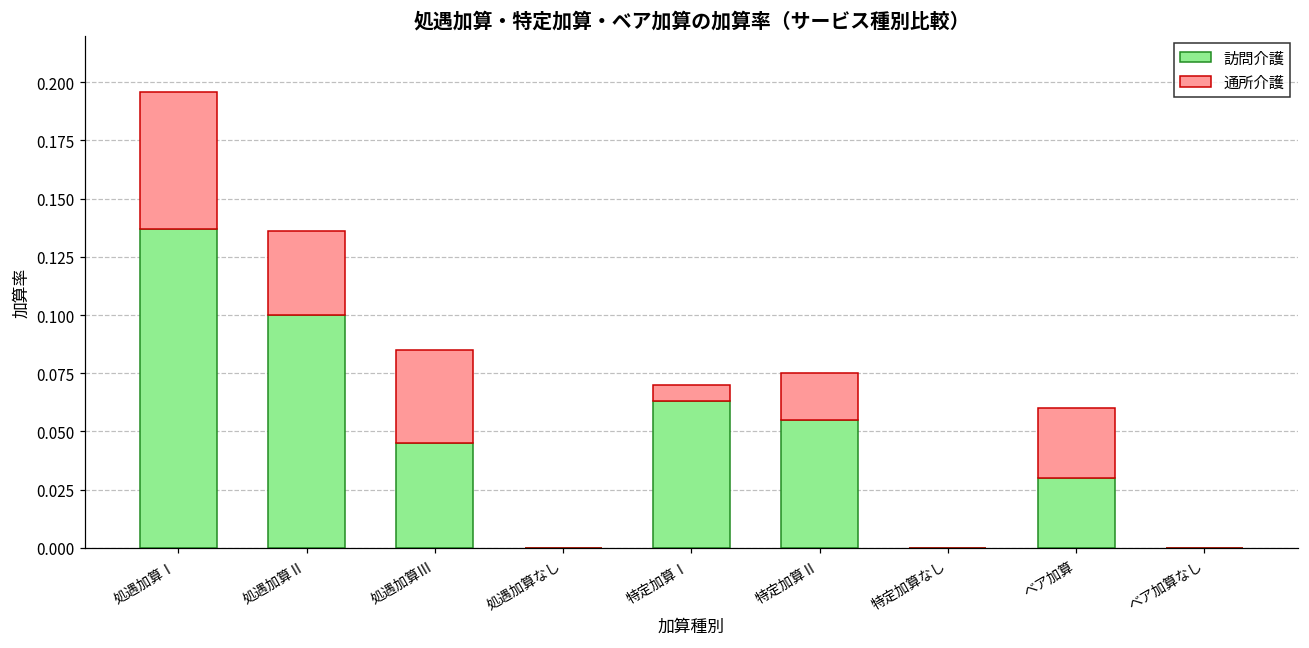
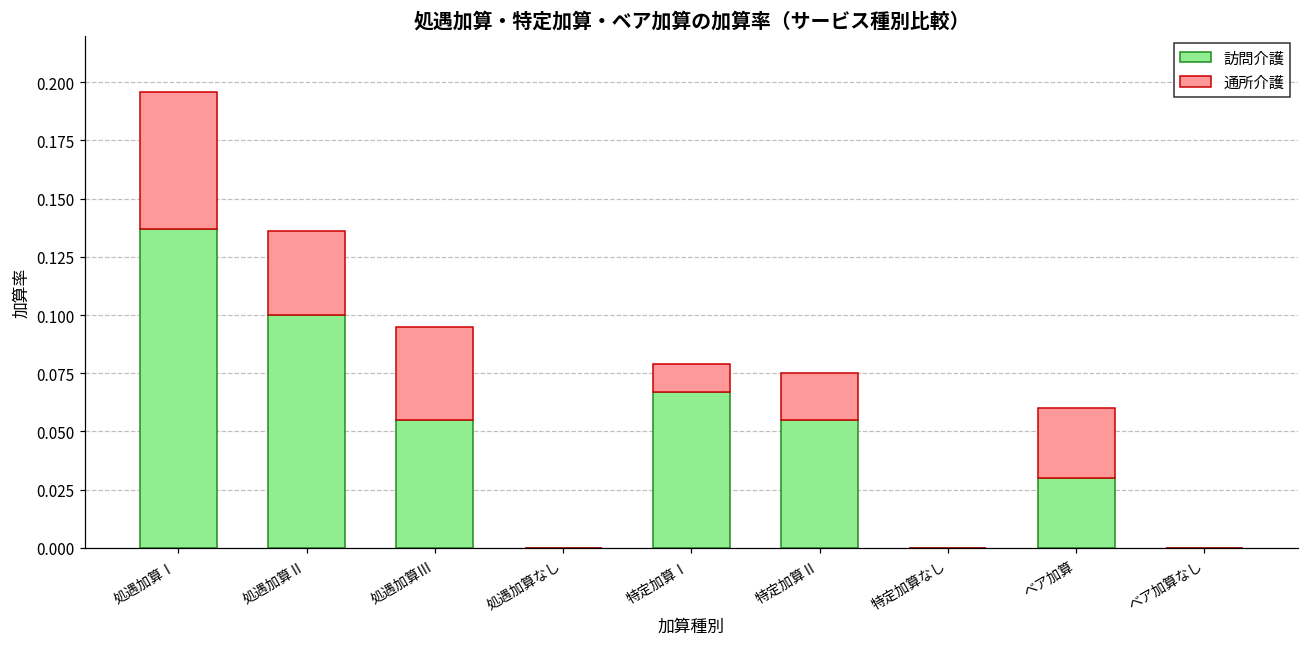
訪問介護, 処遇加算Ⅲ: 0.045 -> 0.055
訪問介護, 特定加算Ⅰ: 0.063 -> 0.067
通所介護, 特定加算Ⅰ: 0.007 -> 0.012
